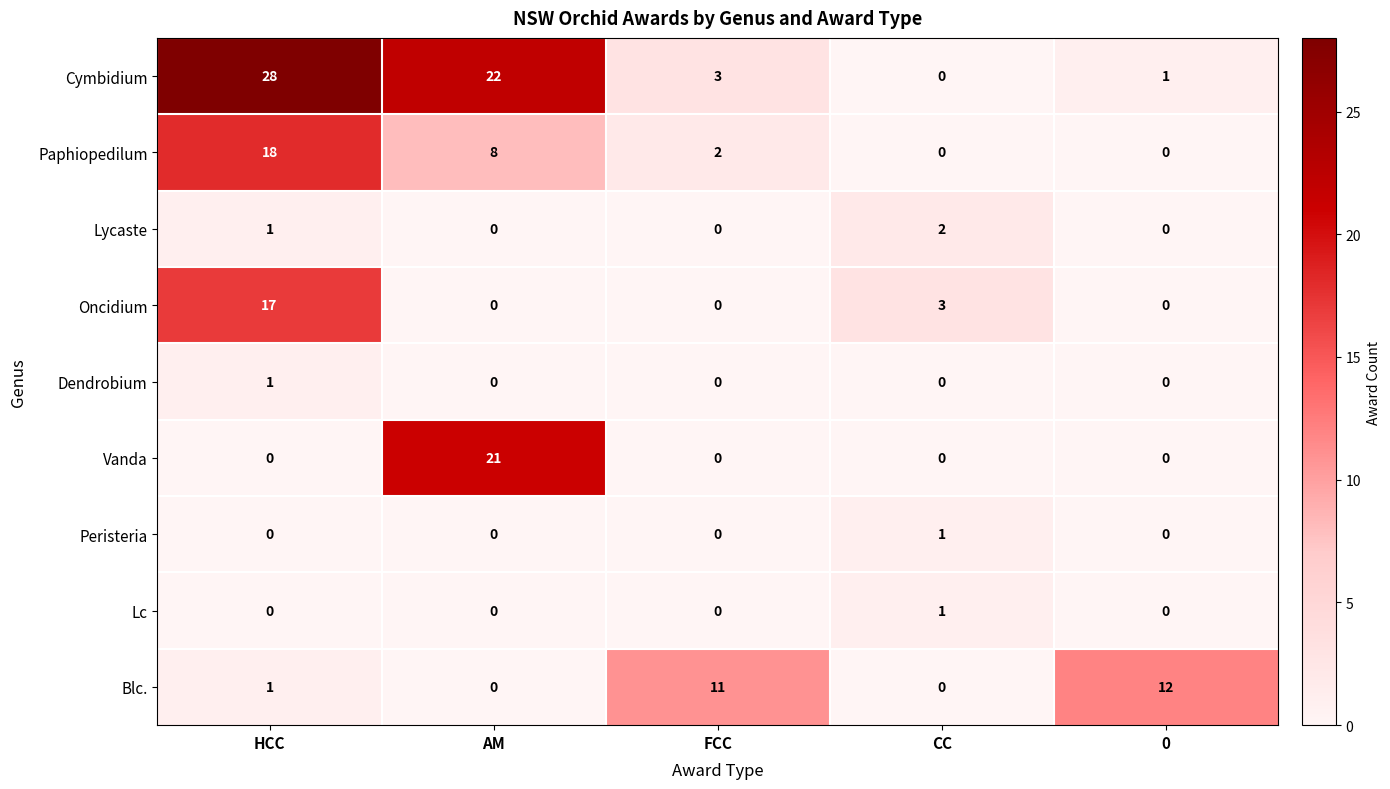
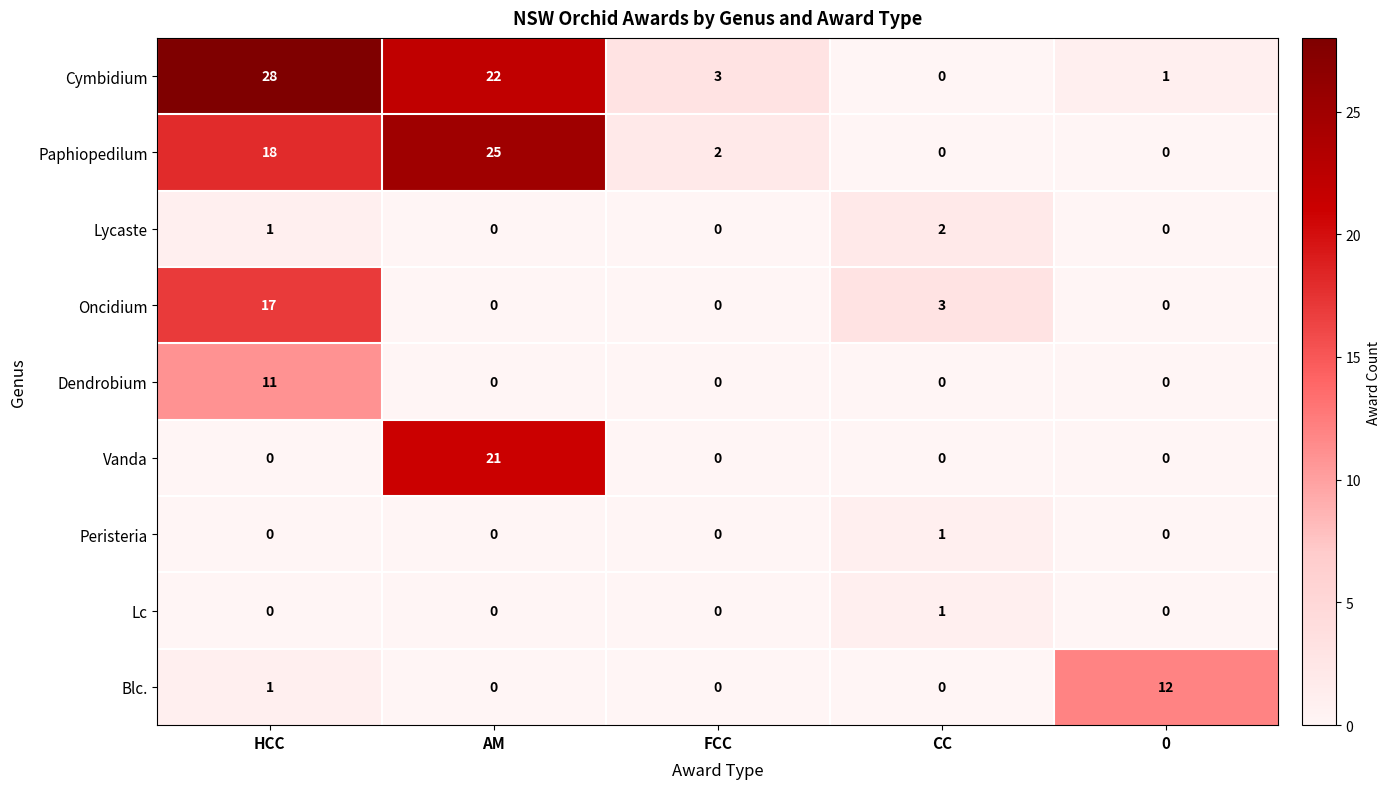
Paphiopedilum, AM: 8 -> 25
Dendrobium, HCC: 1 -> 11
Blc., FCC: 11 -> 0
